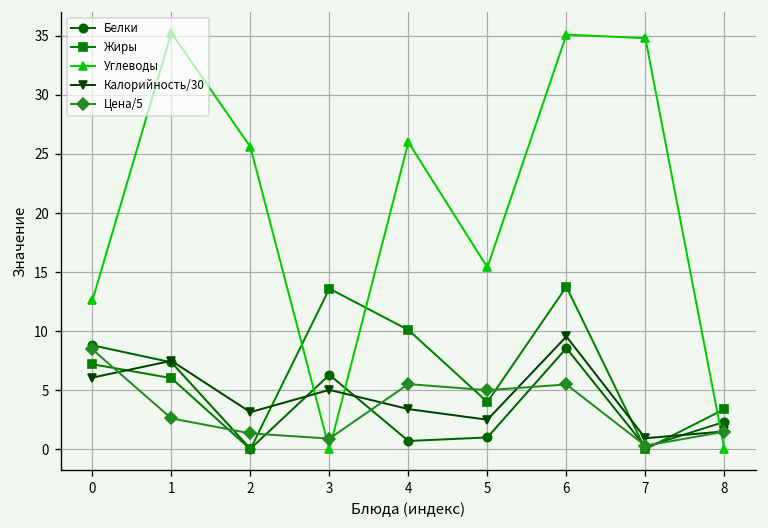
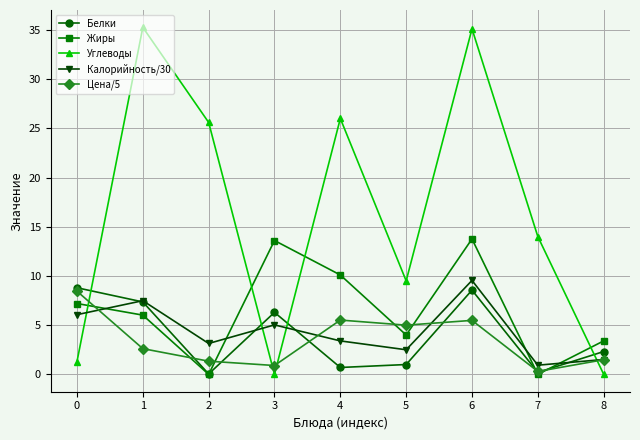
Углеводы, 0: 13 -> 1
Углеводы, 5: 15 -> 10
Углеводы, 7: 35 -> 14
